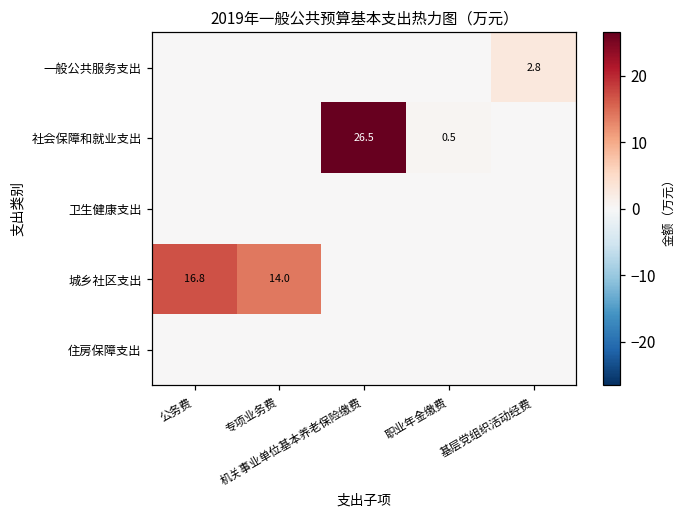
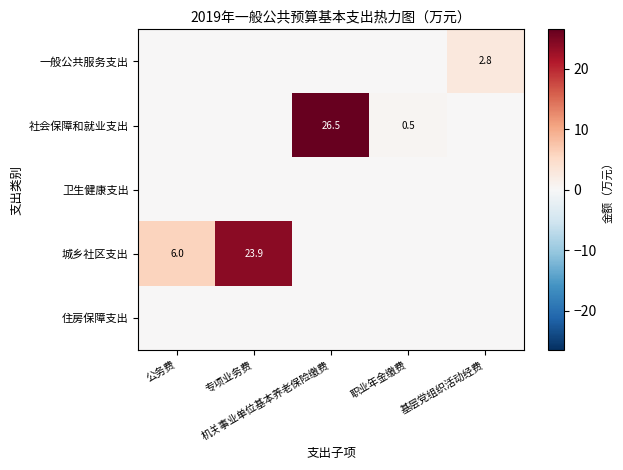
城乡社区支出, 公务费: 16.8 -> 6.0
城乡社区支出, 专项业务费: 14.0 -> 23.9
